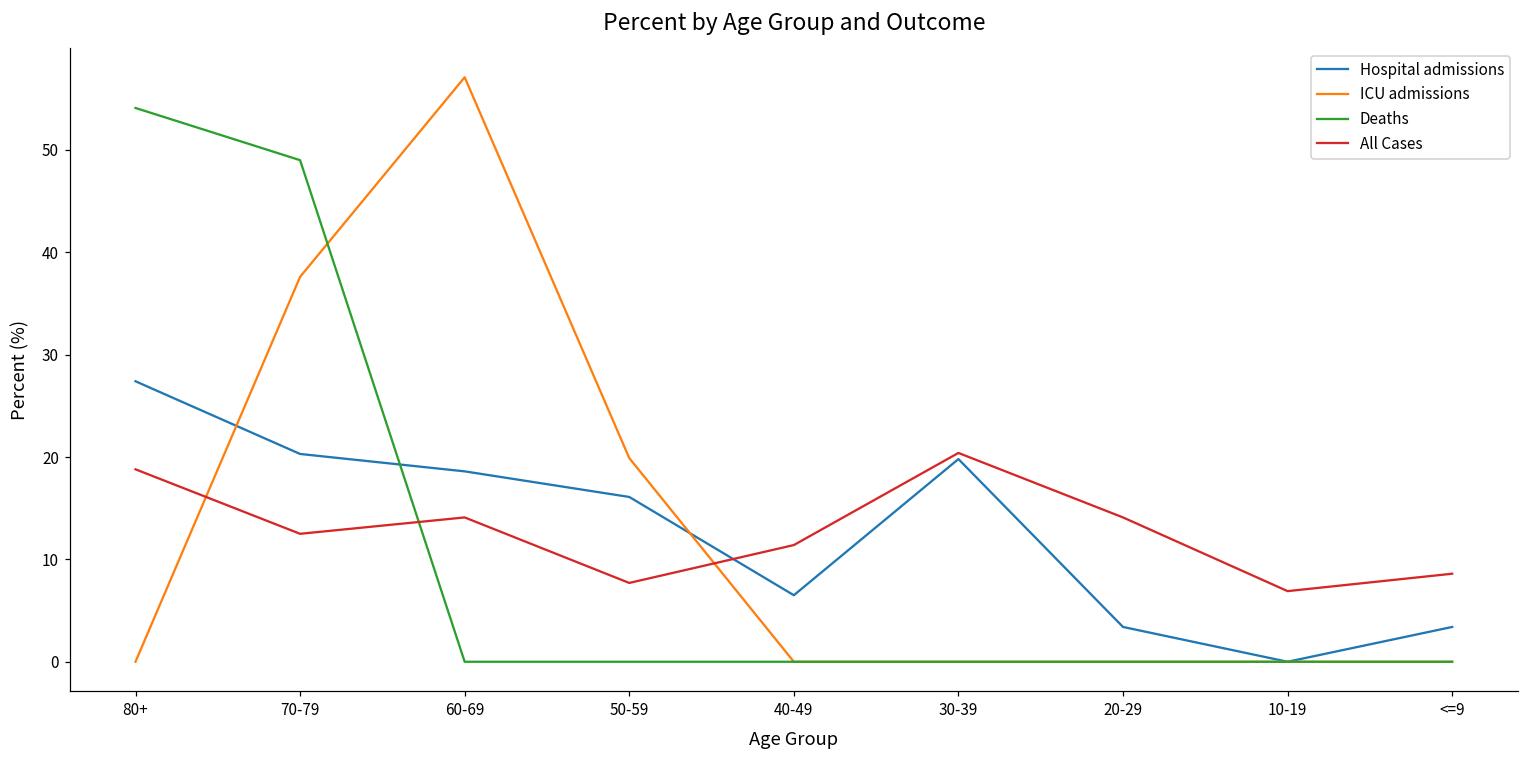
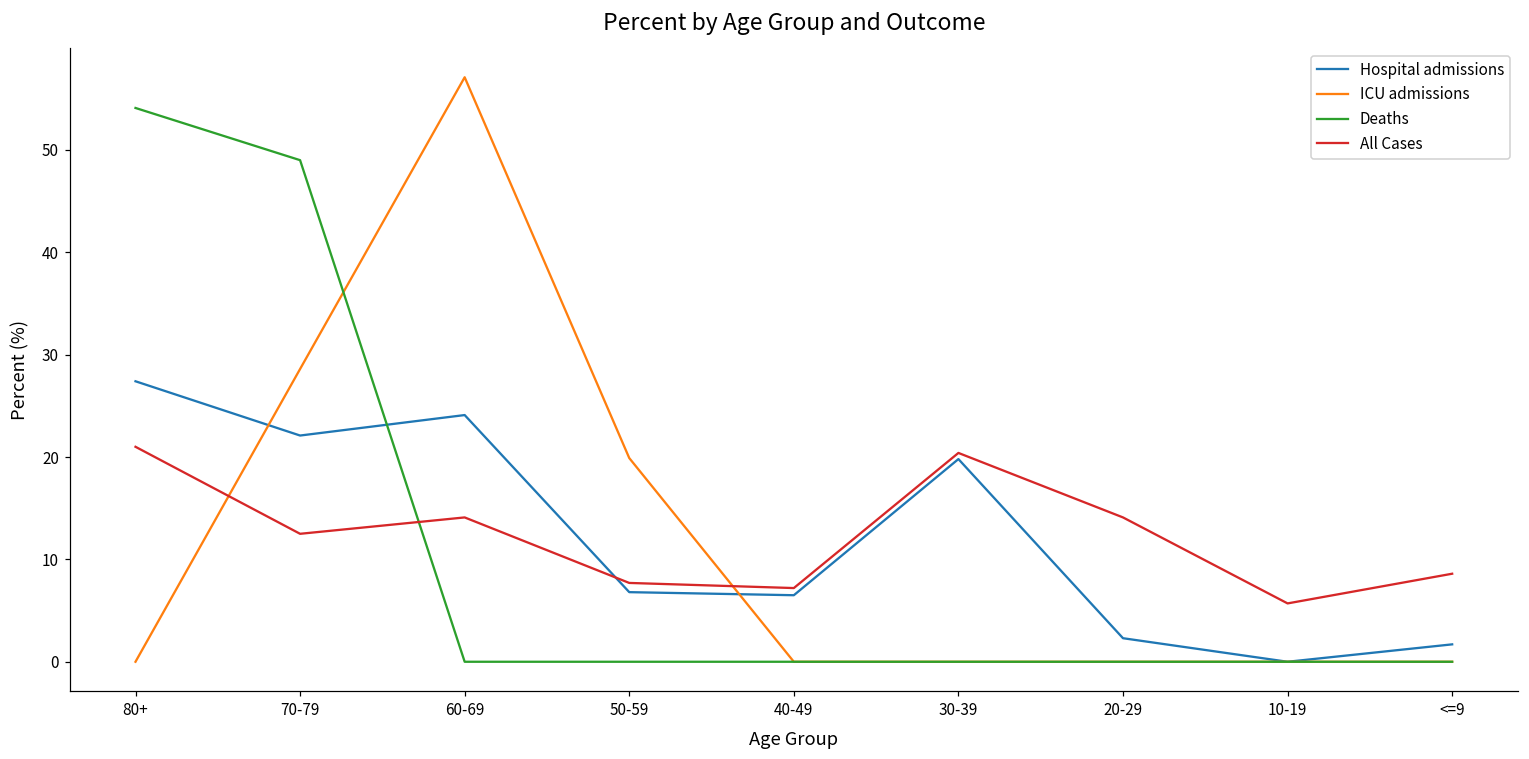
All Cases, 80+: 19 -> 21
Hospital admissions, 70-79: 20 -> 22
ICU admissions, 70-79: 38 -> 29
Hospital admissions, 60-69: 19 -> 24
Hospital admissions, 50-59: 16 -> 7
All Cases, 40-49: 11 -> 7
Hospital admissions, 20-29: 3 -> 2
All Cases, 10-19: 7 -> 6
Hospital admissions, <=9: 3 -> 2
